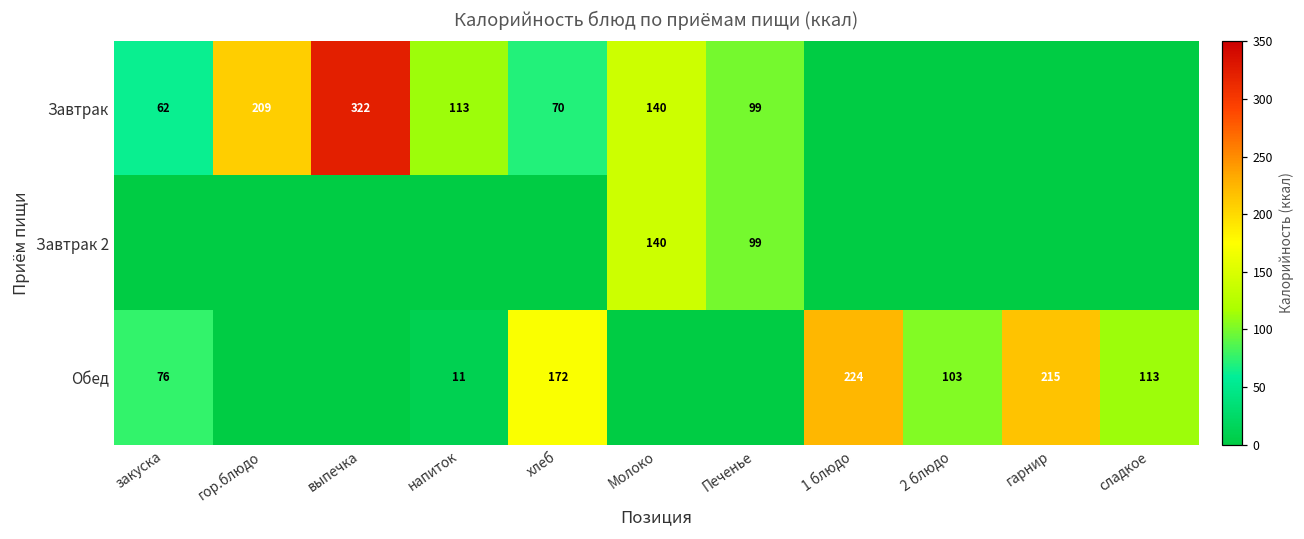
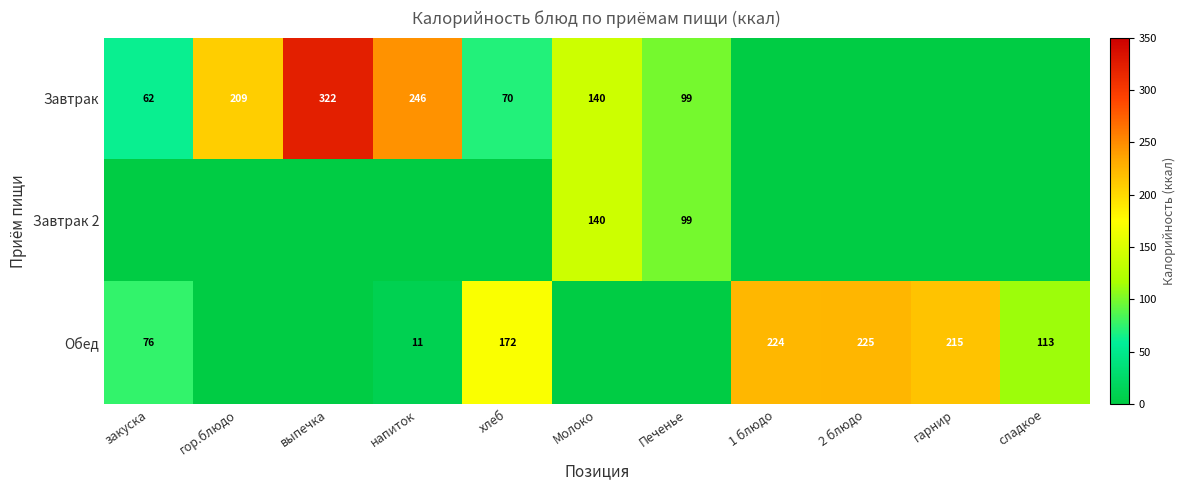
Завтрак, напиток: 113 -> 246
Обед, 2 блюдо: 103 -> 225
